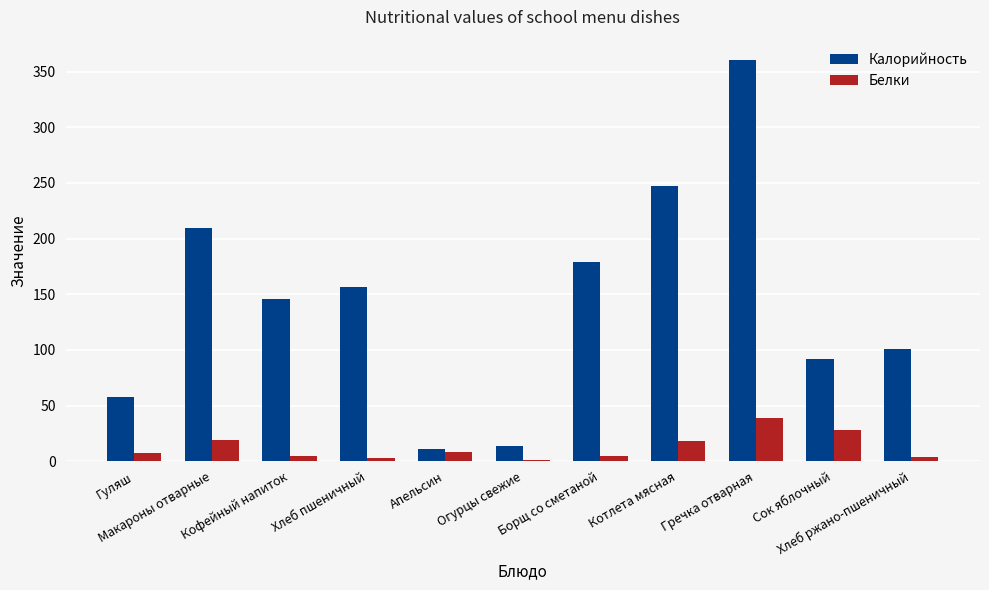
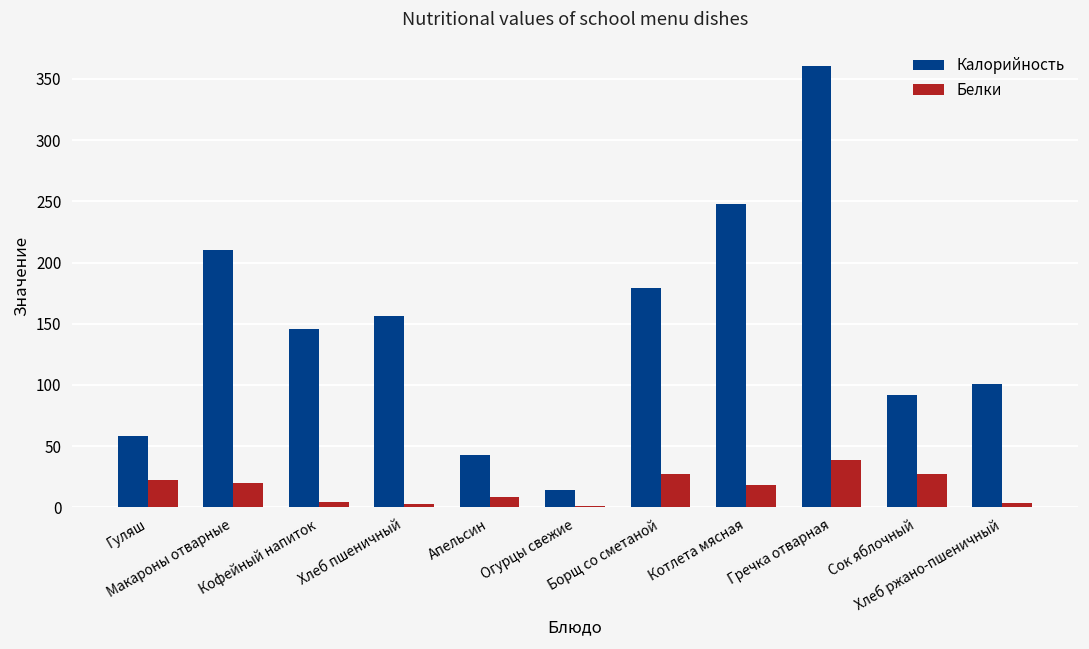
Белки, Гуляш: 8 -> 23
Калорийность, Апельсин: 12 -> 43
Белки, Борщ со сметаной: 5 -> 28
